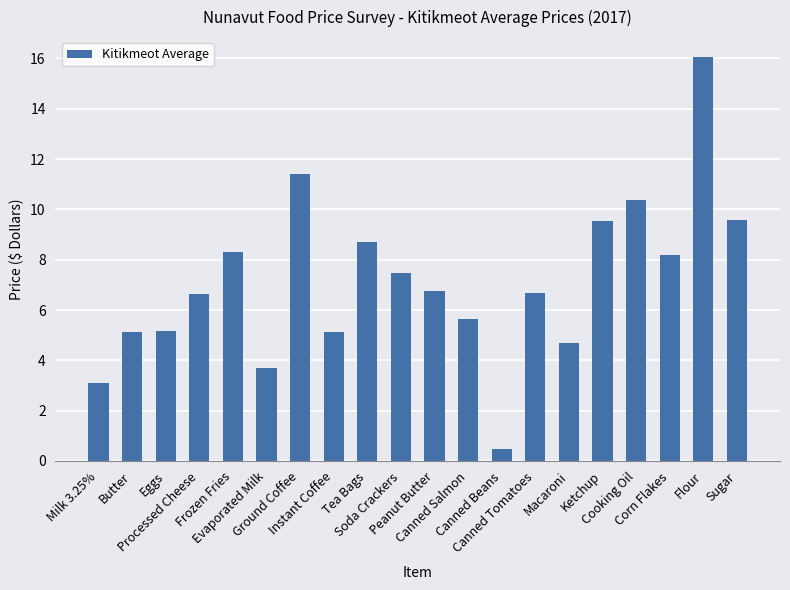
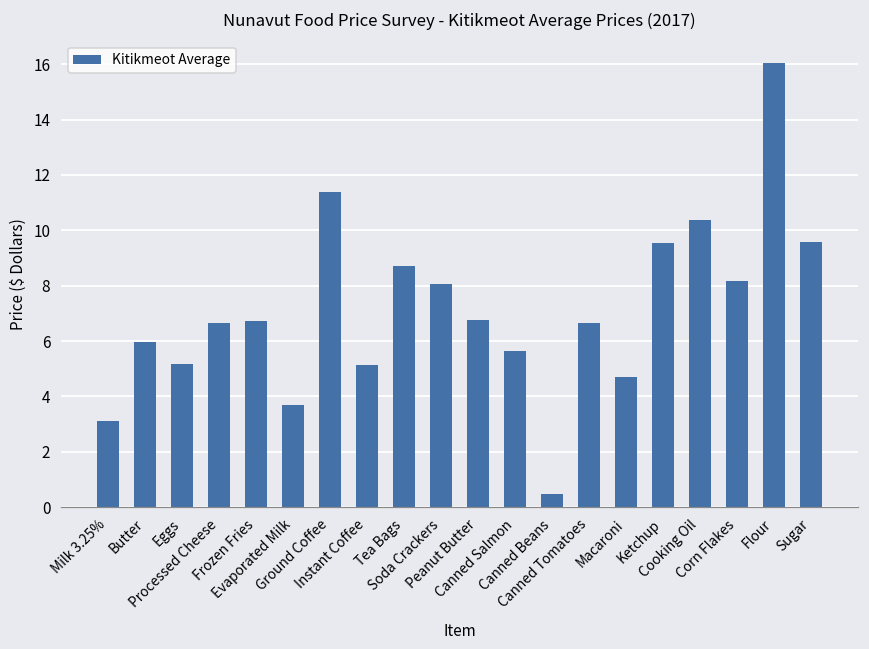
Butter: 5.1 -> 6.0
Frozen Fries: 8.3 -> 6.7
Soda Crackers: 7.5 -> 8.0
